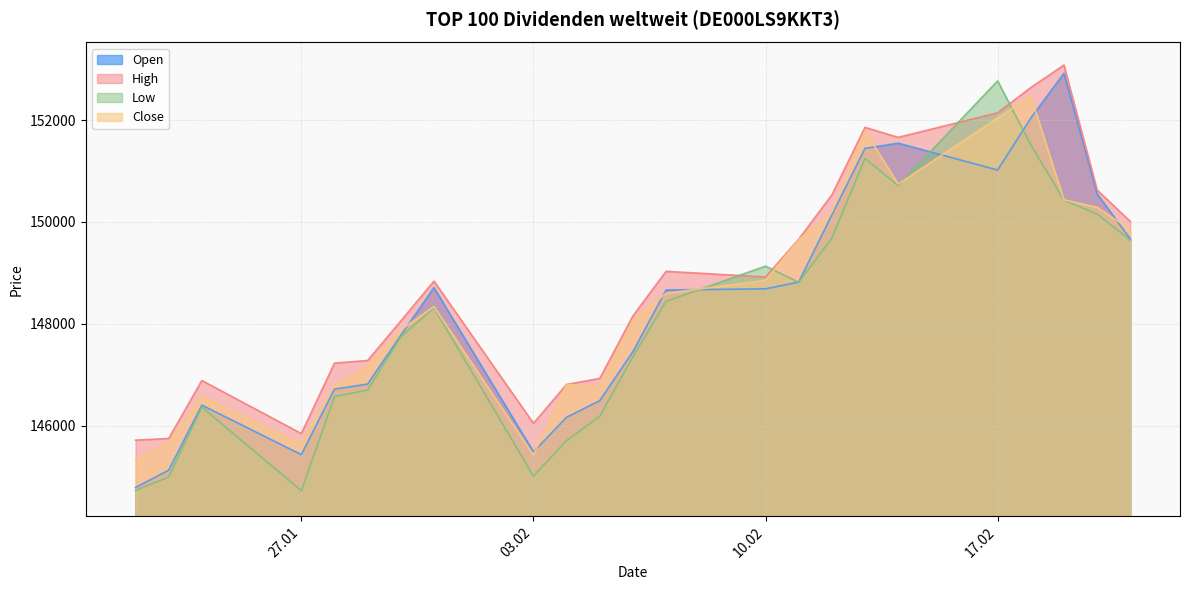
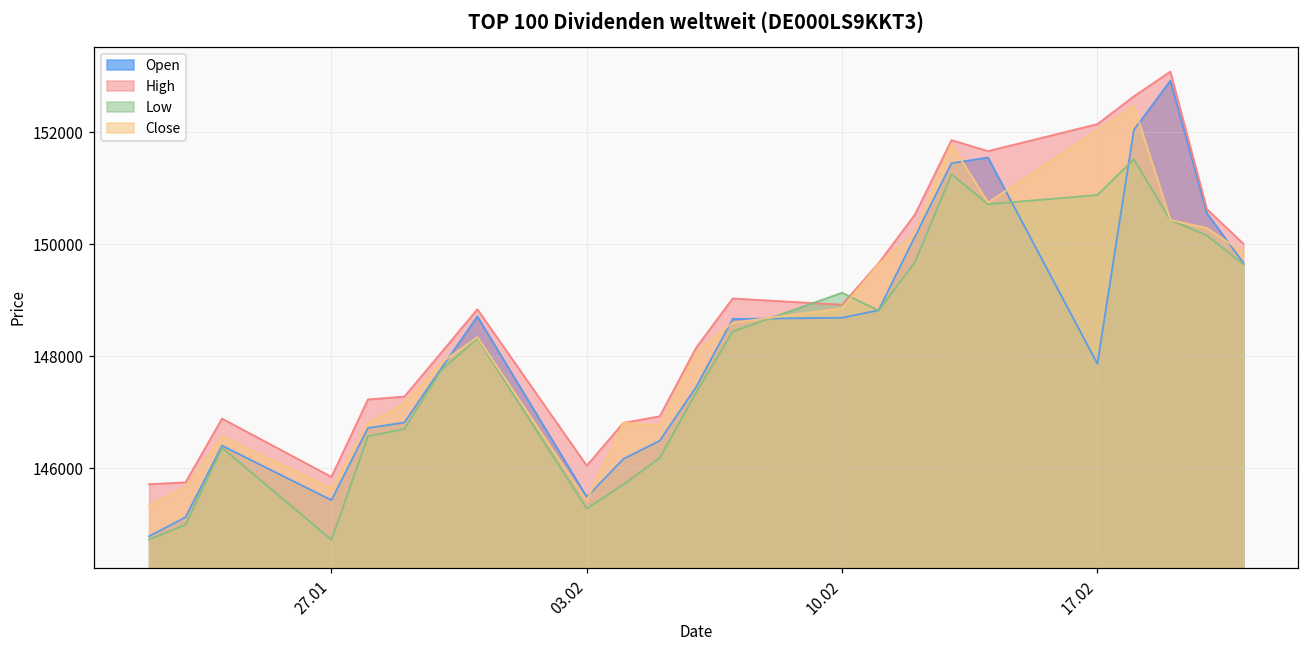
Low, 03.02: 145000 -> 145300
Open, 17.02: 151000 -> 147900
Low, 17.02: 152800 -> 150900
